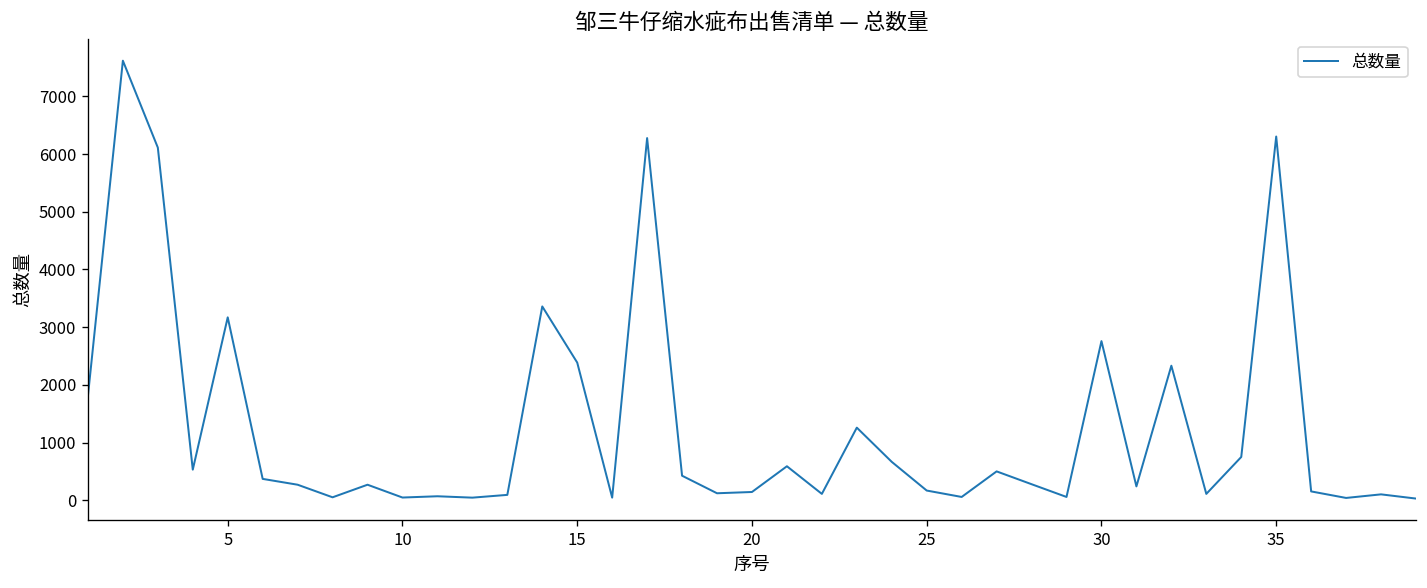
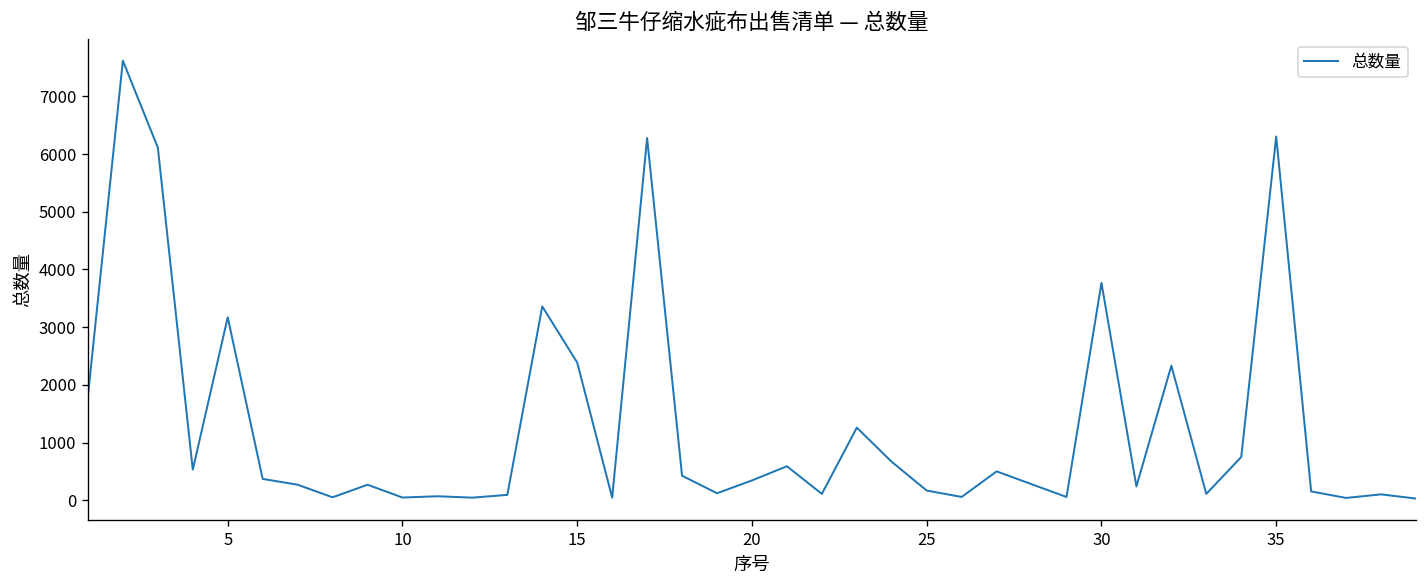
20: 100 -> 300
30: 2800 -> 3800
